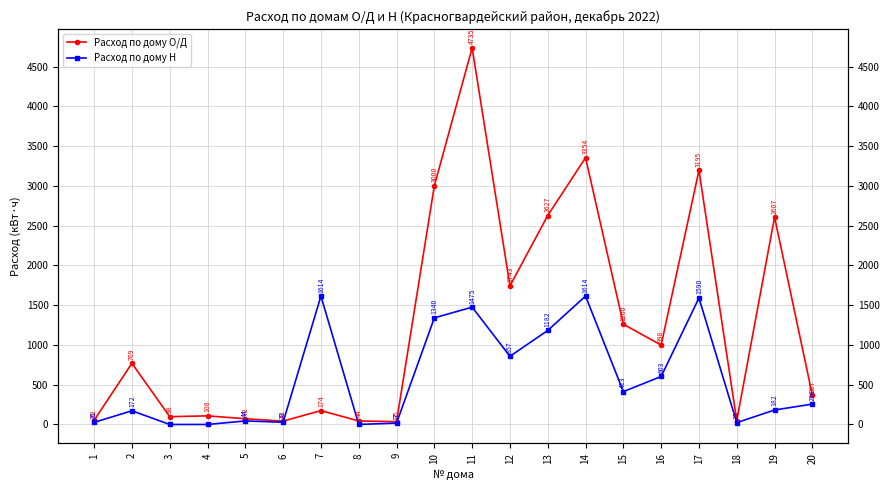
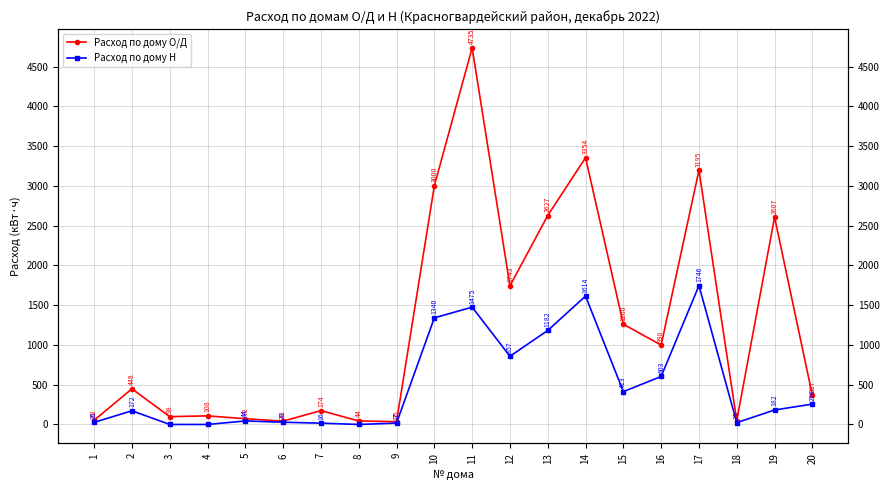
Расход по дому О/Д, 2: 769 -> 448
Расход по дому Н, 7: 1614 -> 16
Расход по дому Н, 17: 1590 -> 1746
